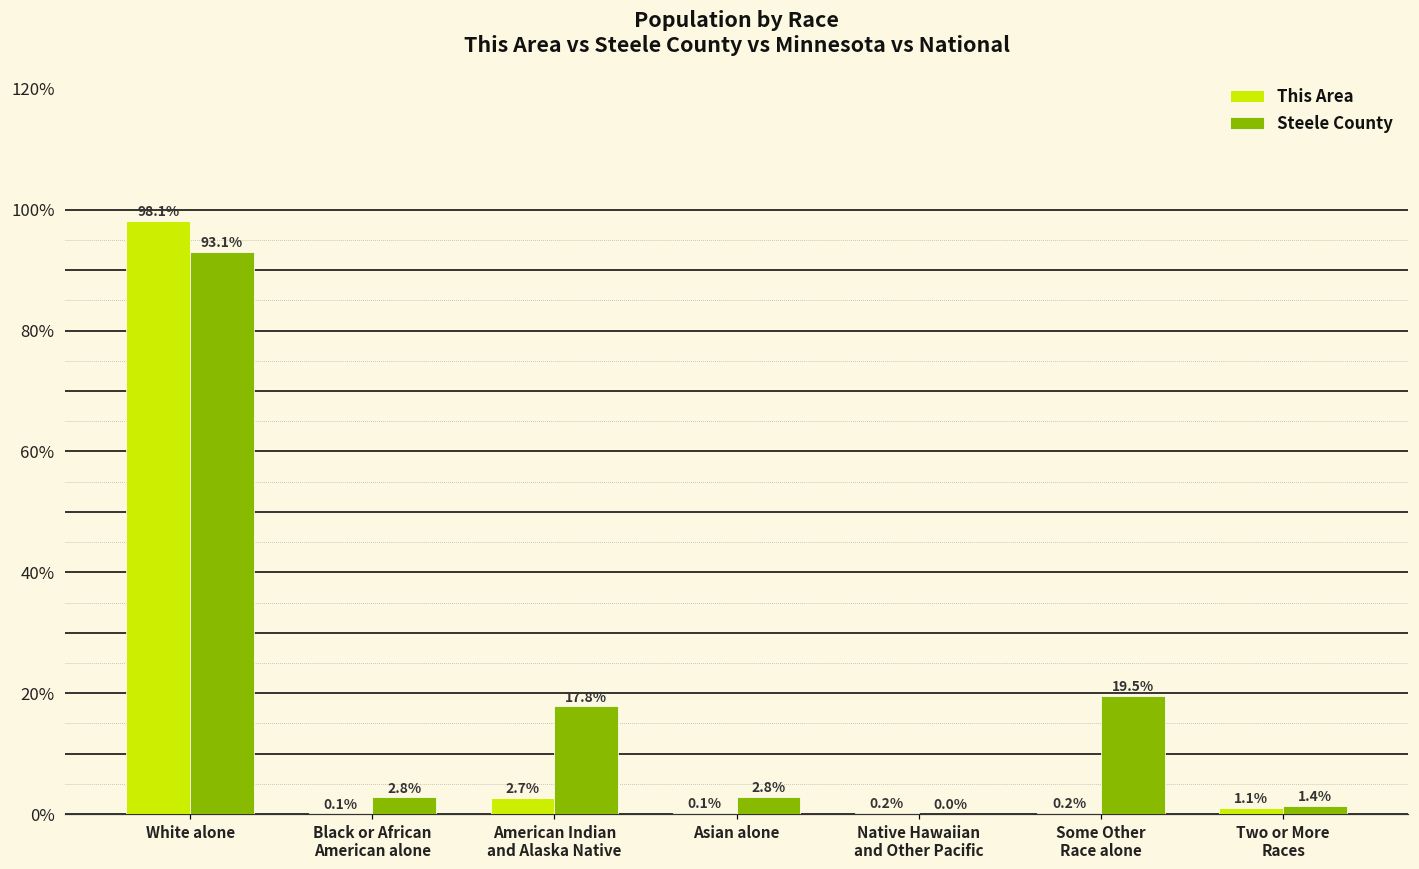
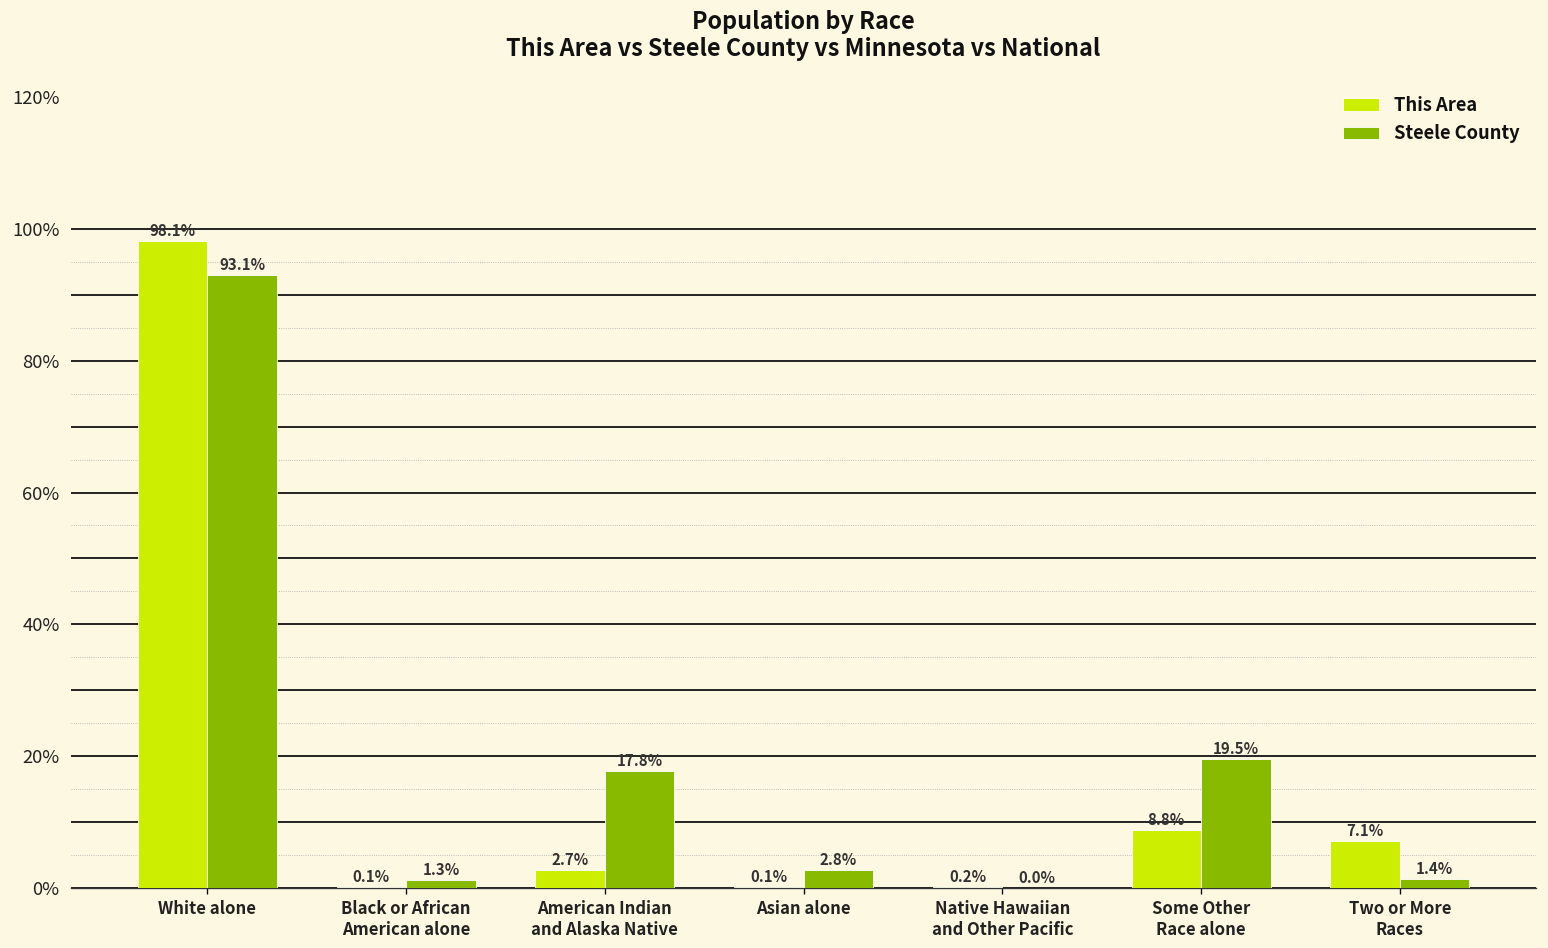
Steele County, Black or African American alone: 2.8% -> 1.3%
This Area, Some Other Race alone: 0.2% -> 8.8%
This Area, Two or More Races: 1.1% -> 7.1%
